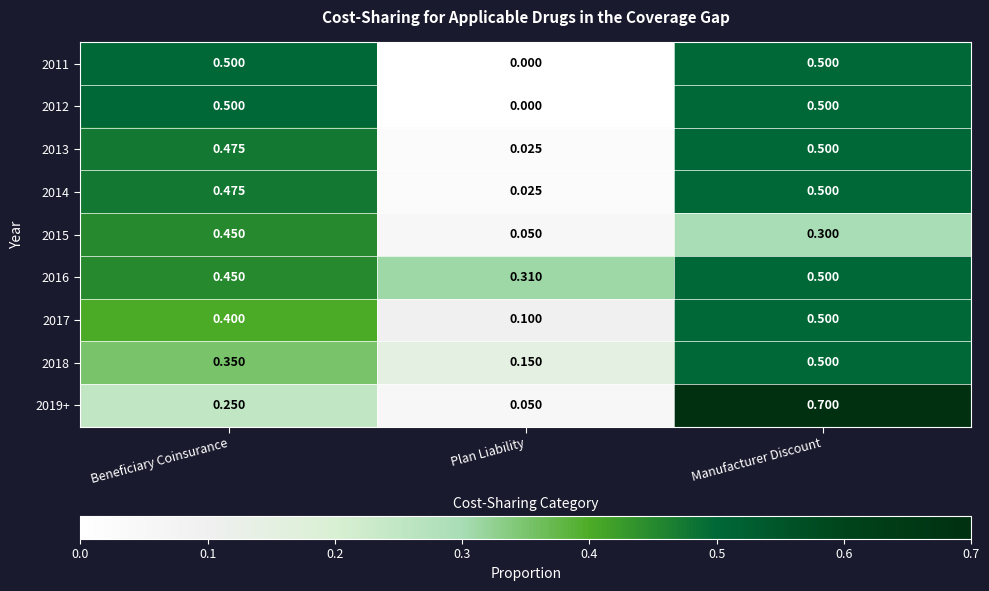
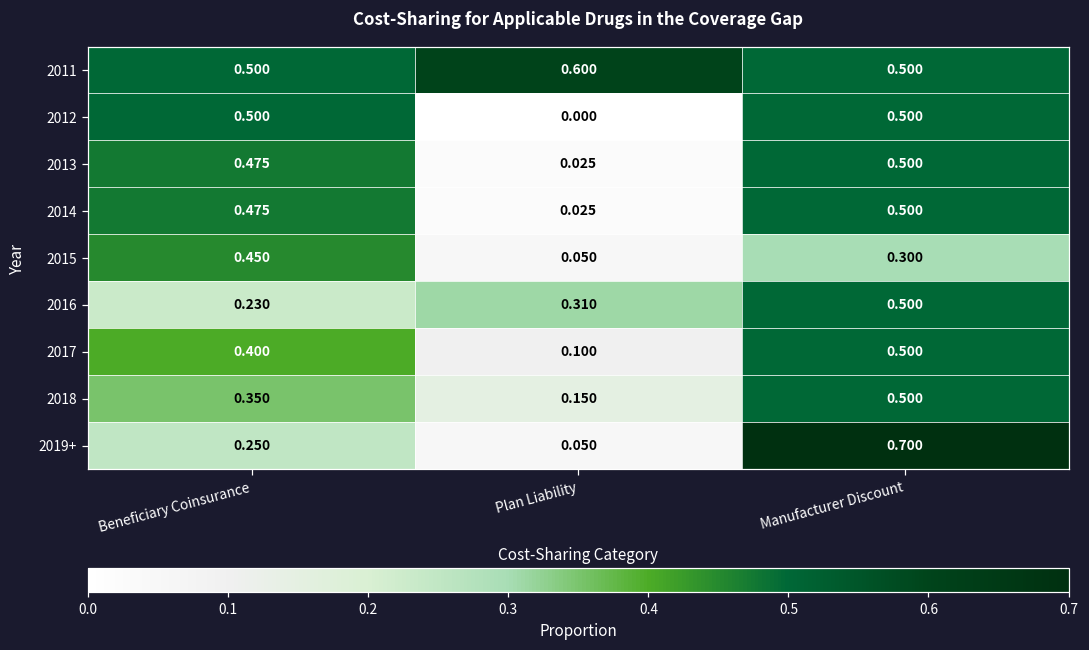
2011, Plan Liability: 0.000 -> 0.600
2016, Beneficiary Coinsurance: 0.450 -> 0.230
